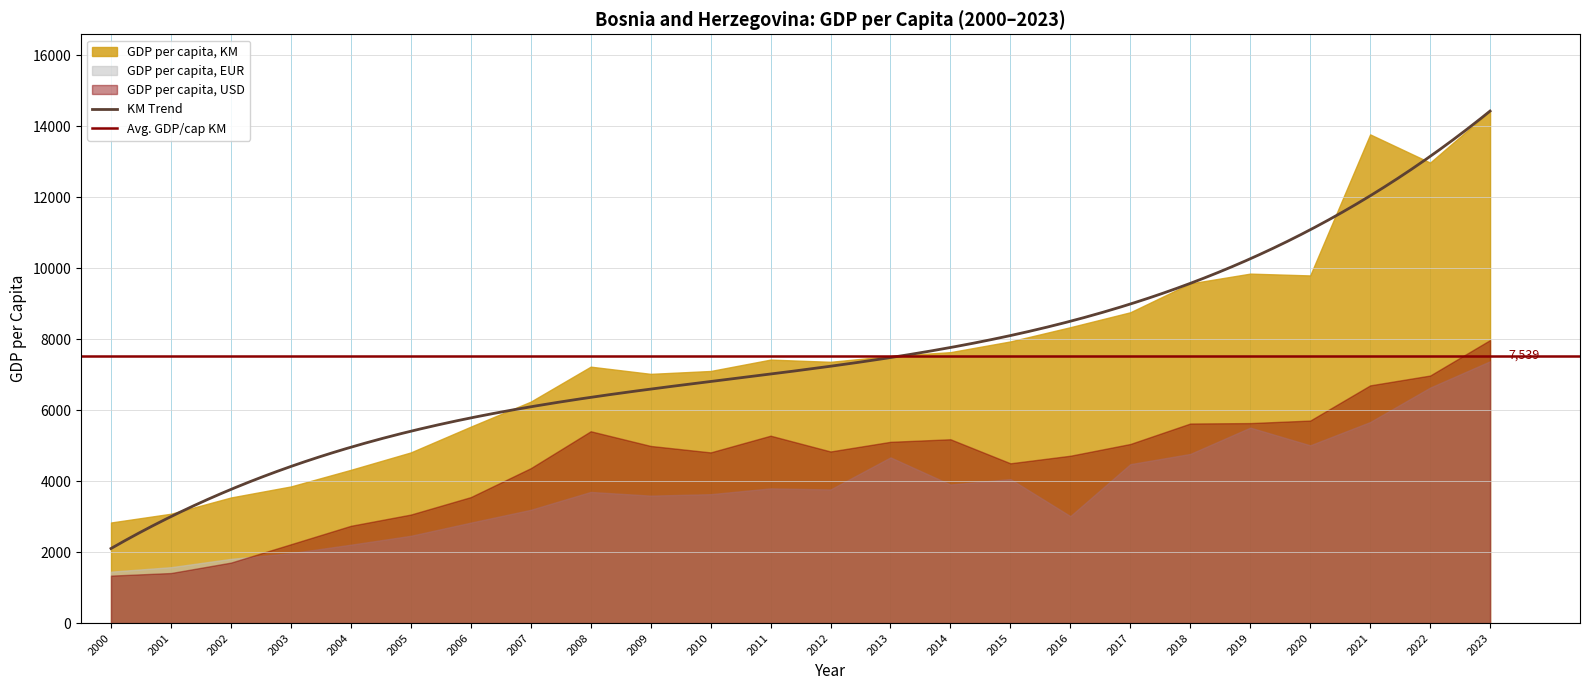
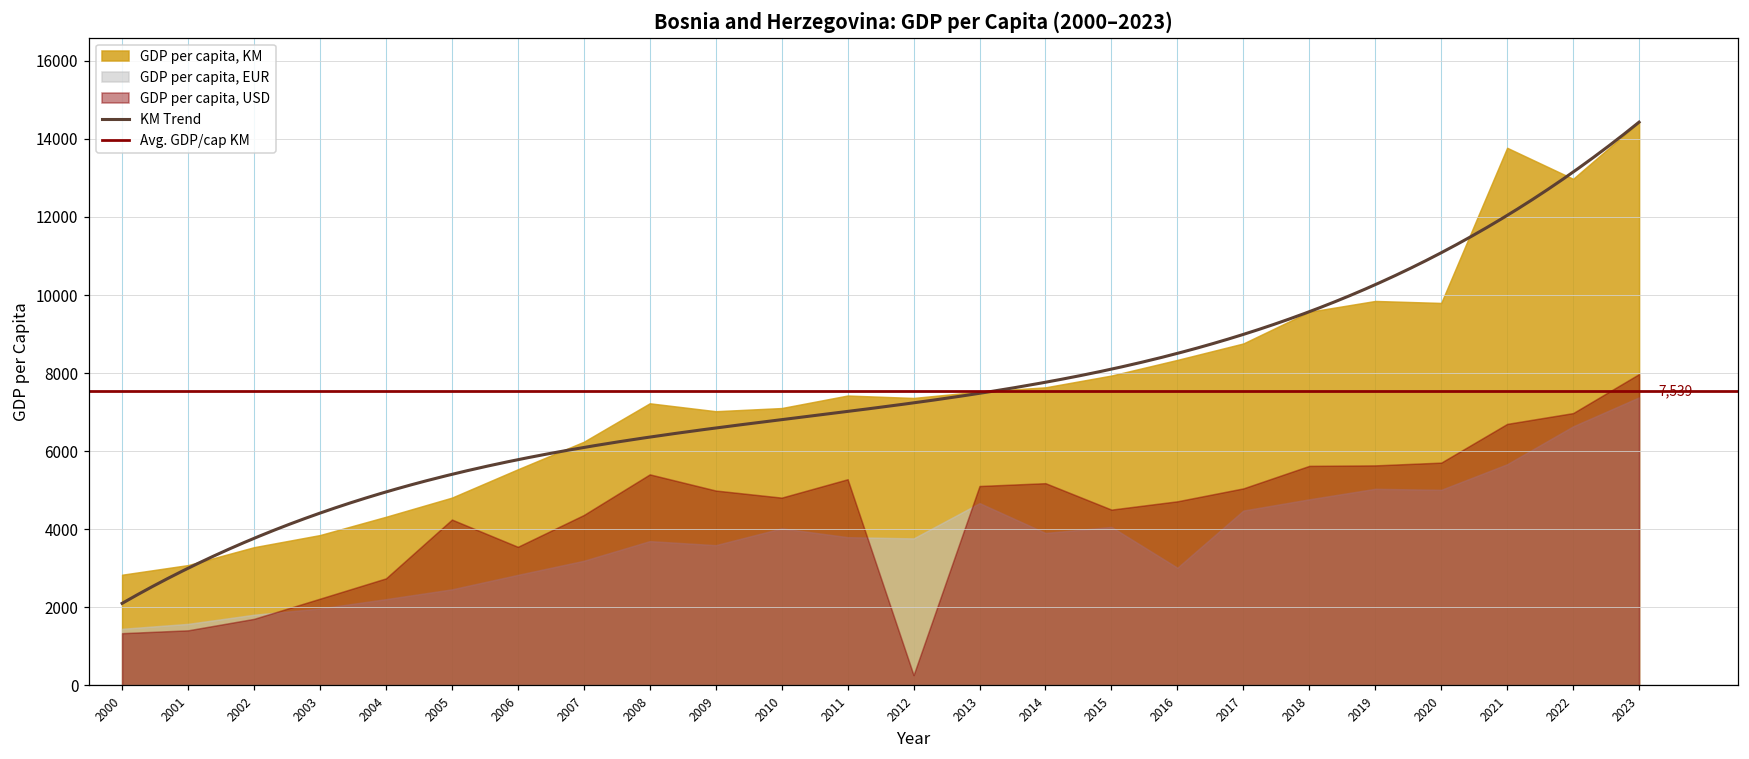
GDP per capita, USD, 2005: 3100 -> 4200
GDP per capita, EUR, 2010: 3600 -> 4000
GDP per capita, USD, 2012: 4800 -> 300
GDP per capita, EUR, 2019: 5500 -> 5000
